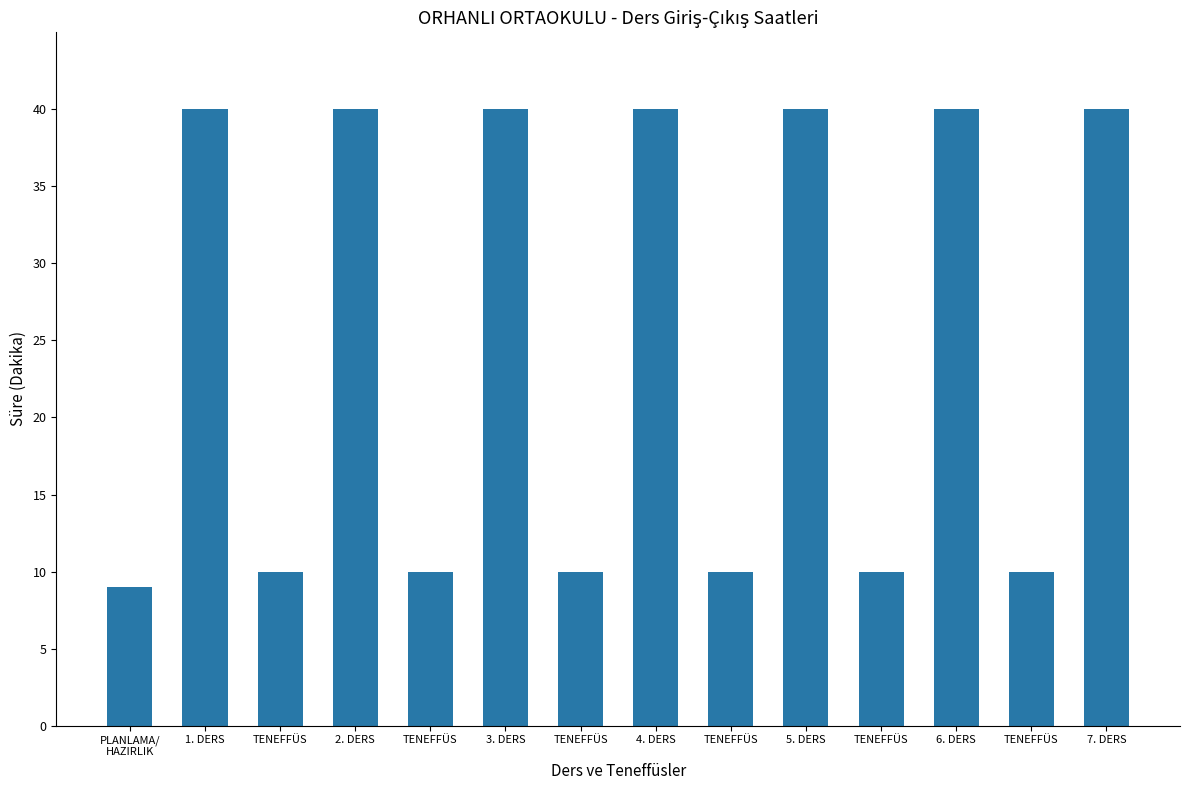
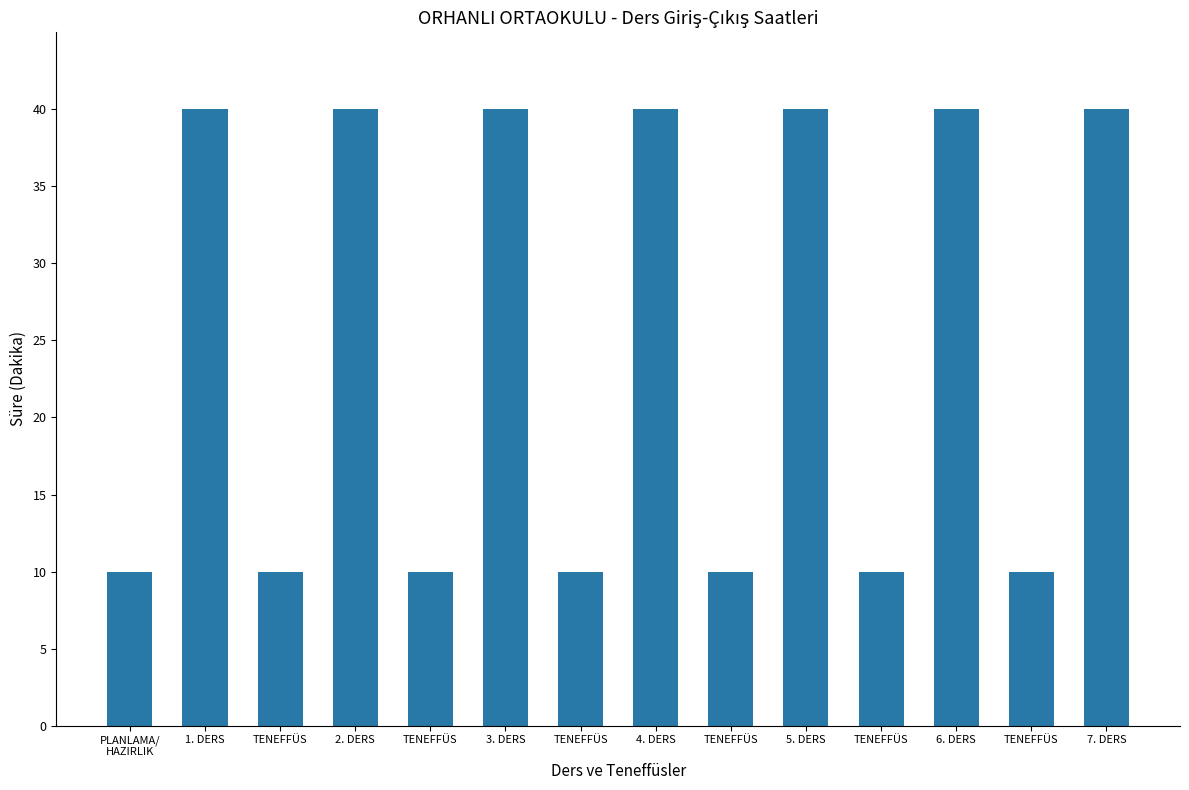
PLANLAMA/ HAZIRLIK: 9 -> 10
